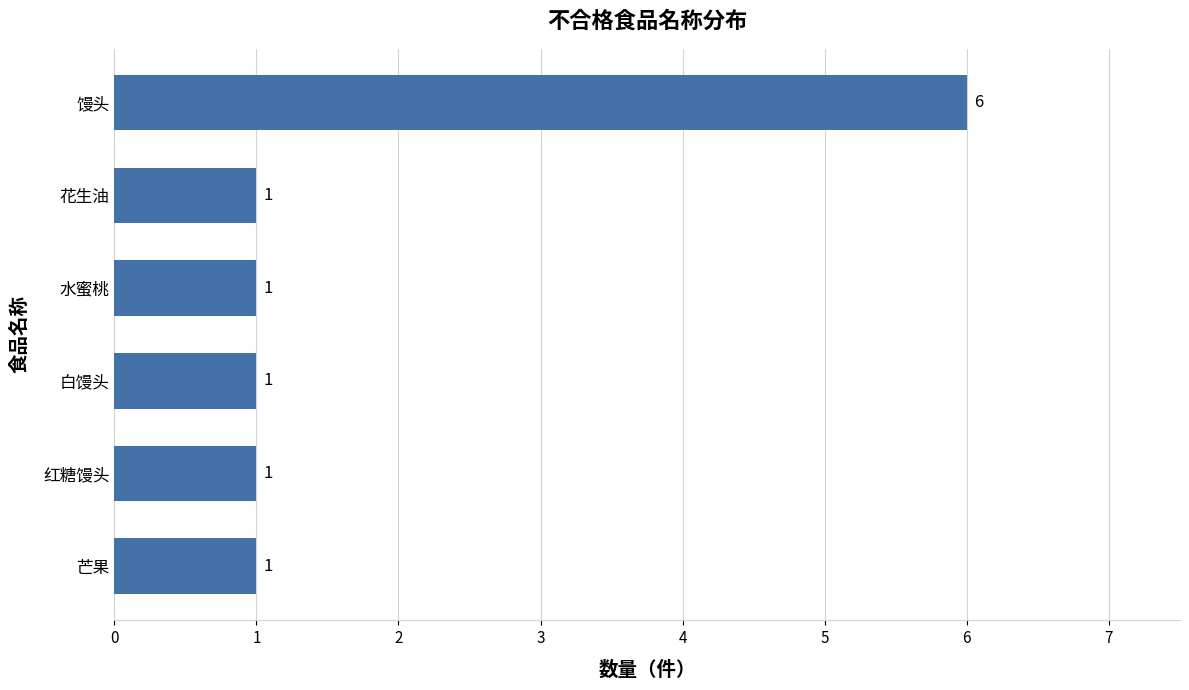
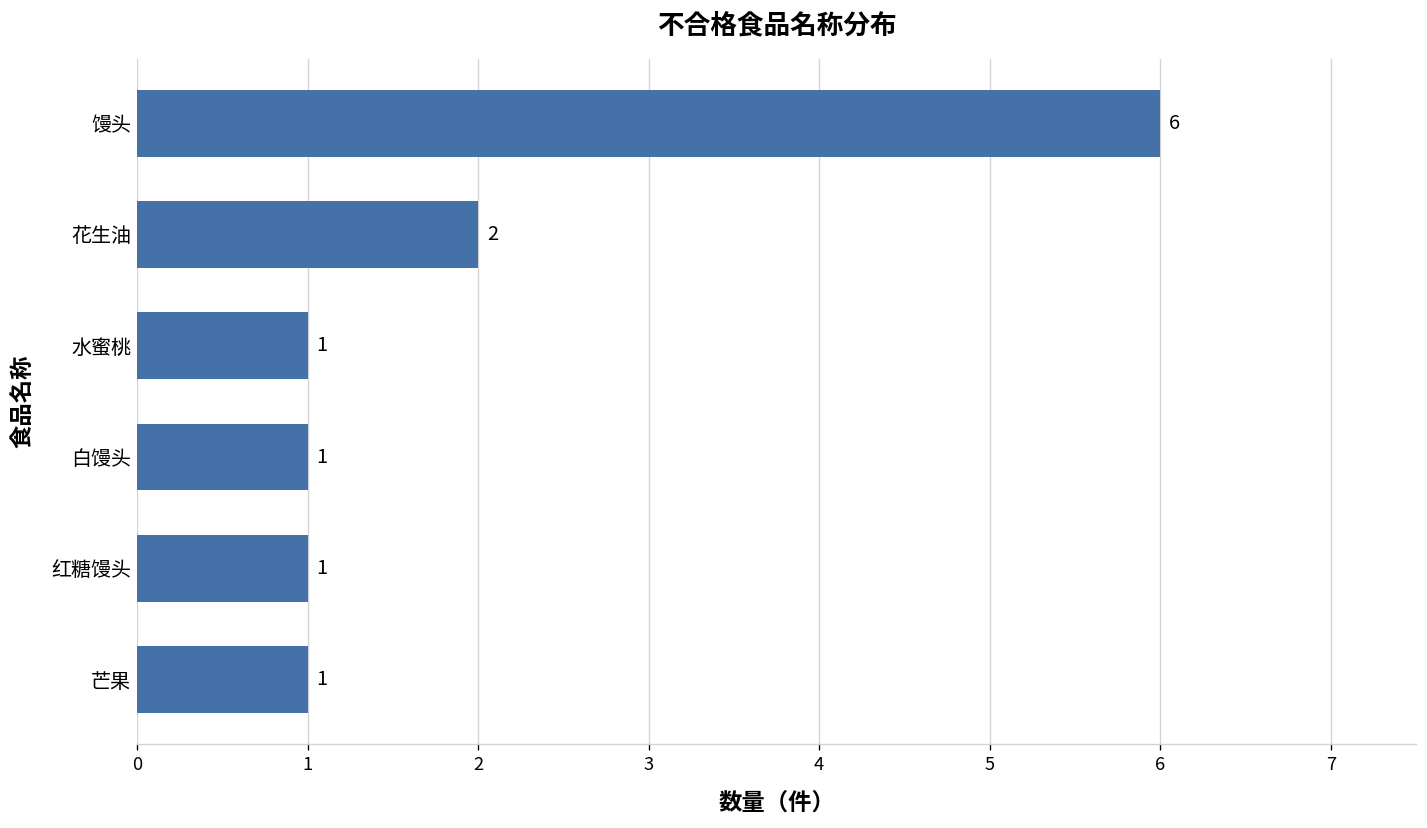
花生油: 1 -> 2
